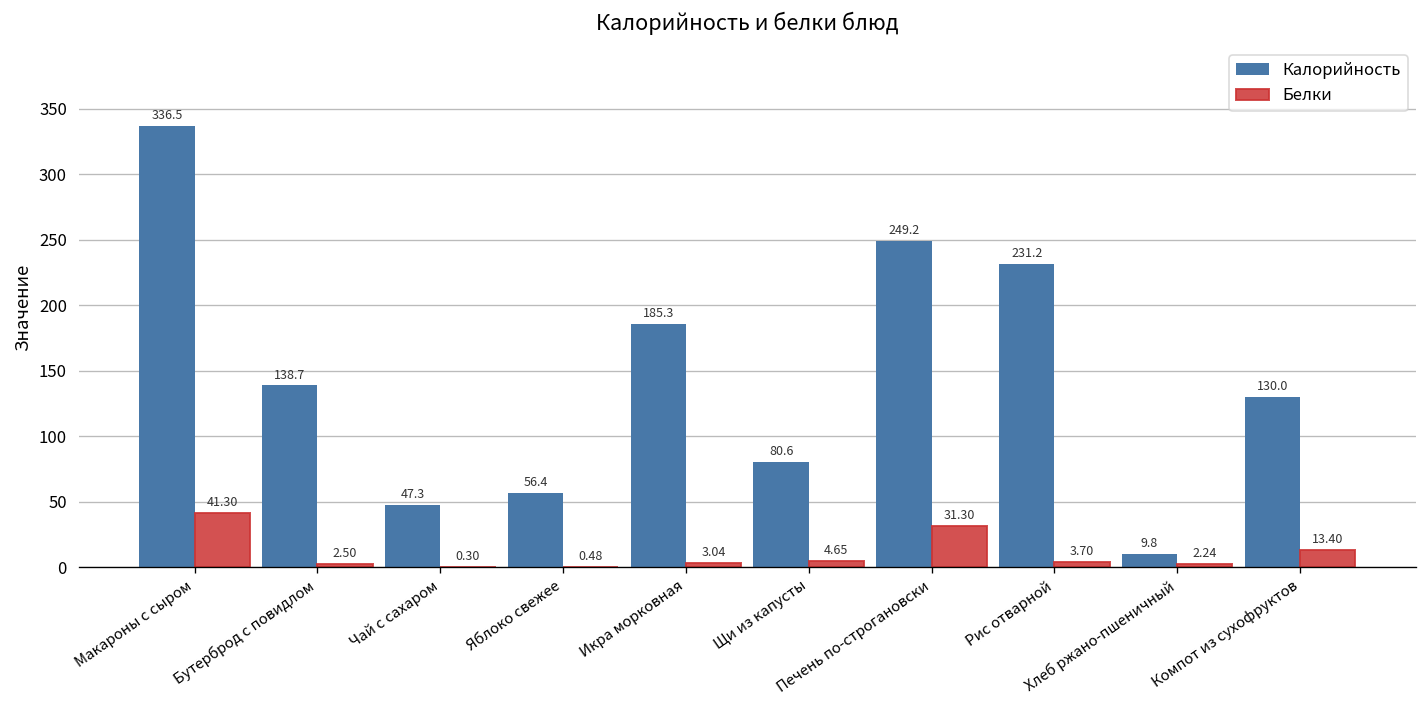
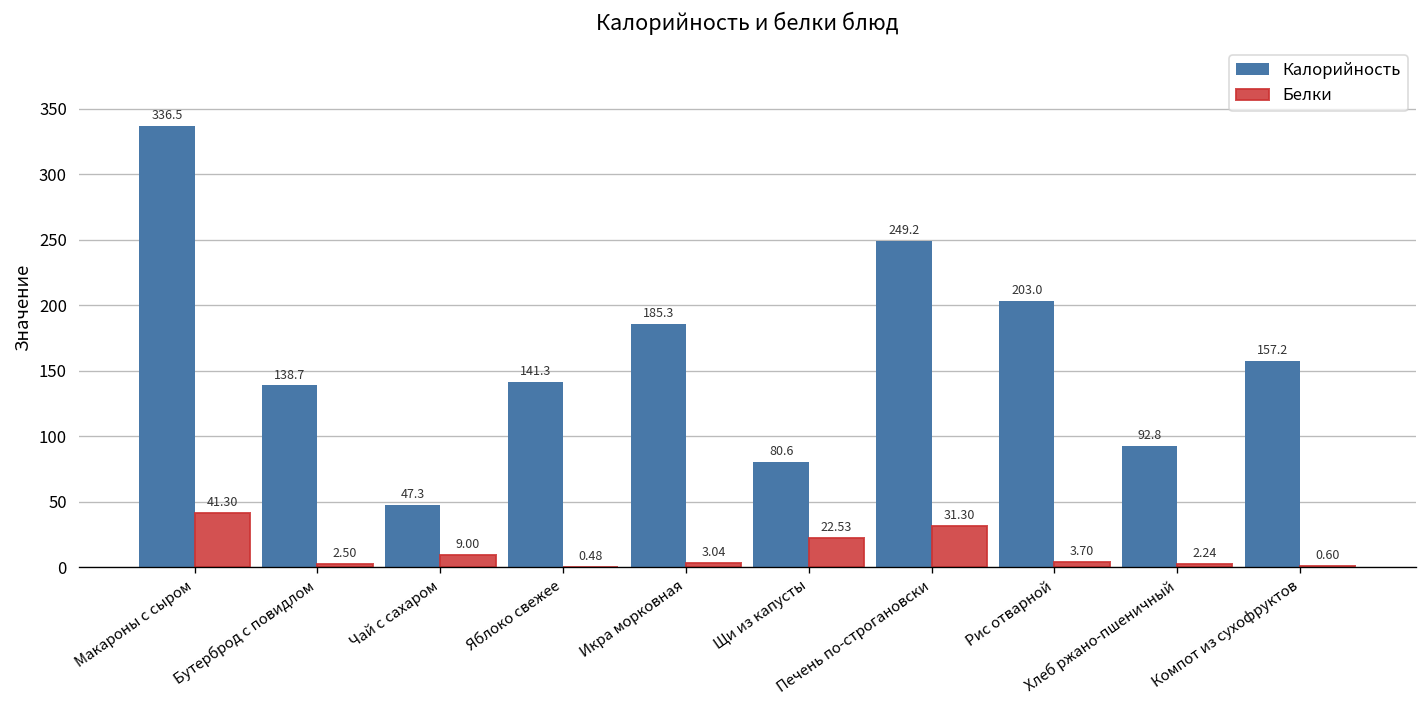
Белки, Чай с сахаром: 0.30 -> 9.00
Калорийность, Яблоко свежее: 56.4 -> 141.3
Белки, Щи из капусты: 4.65 -> 22.53
Калорийность, Рис отварной: 231.2 -> 203.0
Калорийность, Хлеб ржано-пшеничный: 9.8 -> 92.8
Калорийность, Компот из сухофруктов: 130.0 -> 157.2
Белки, Компот из сухофруктов: 13.40 -> 0.60
